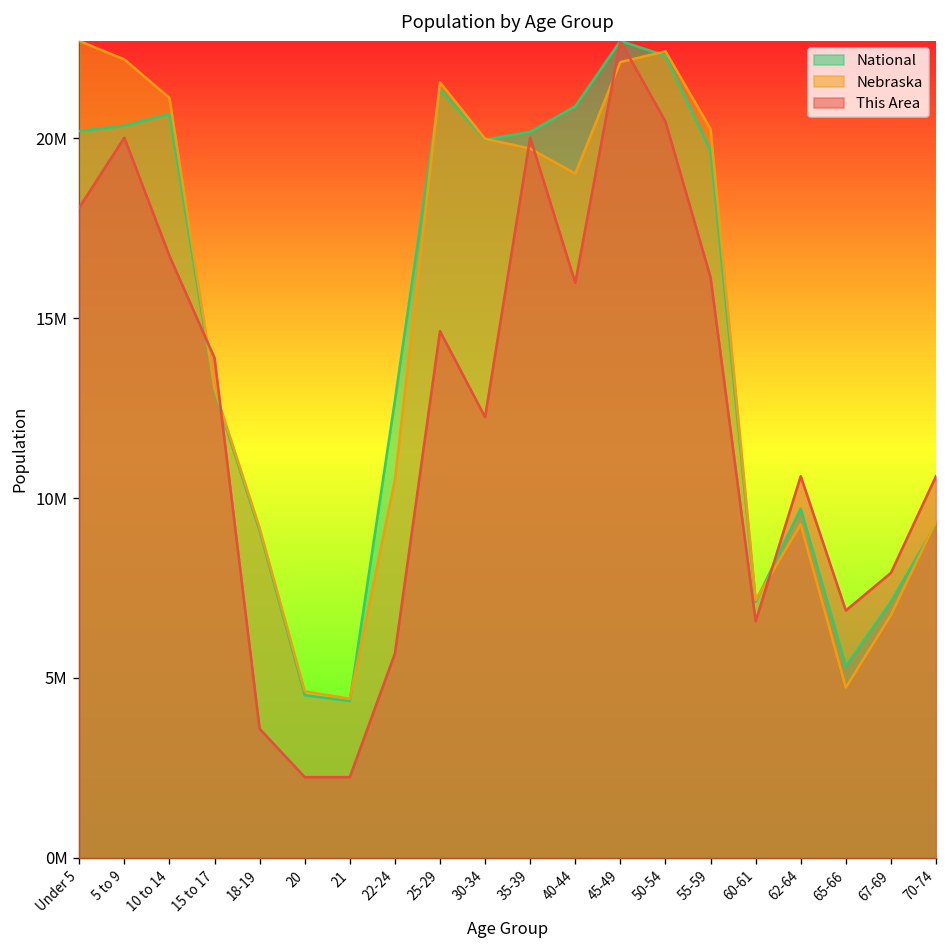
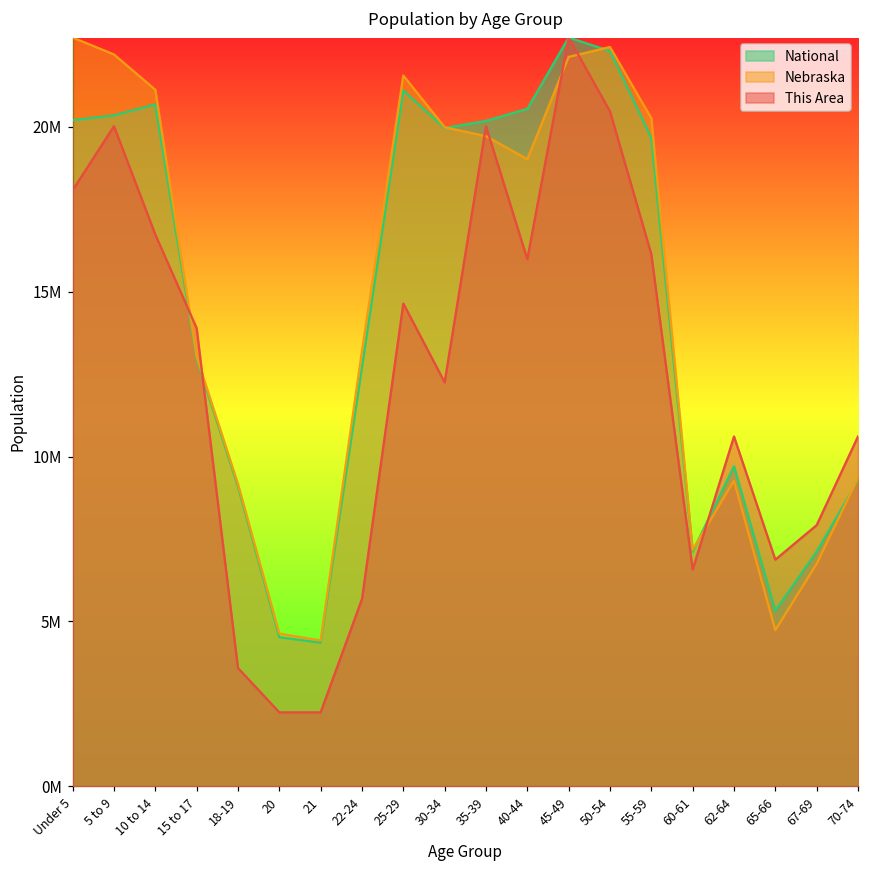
Nebraska, 22-24: 10500000 -> 13200000
National, 25-29: 21400000 -> 21100000
National, 40-44: 20900000 -> 20500000
